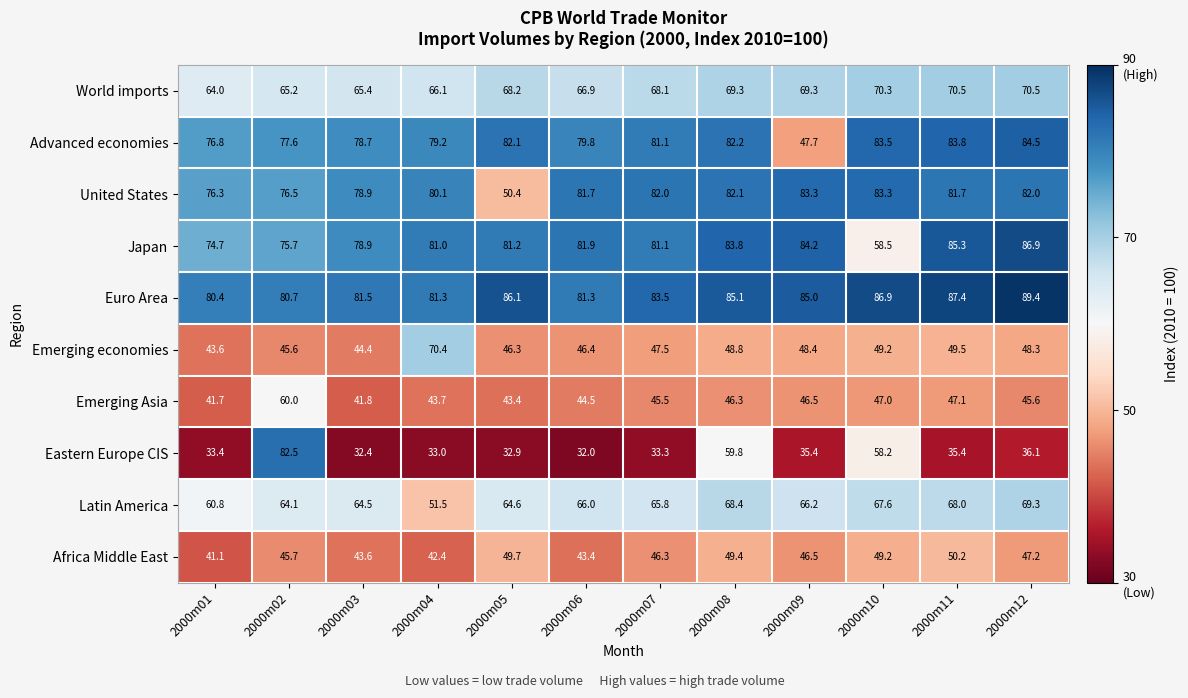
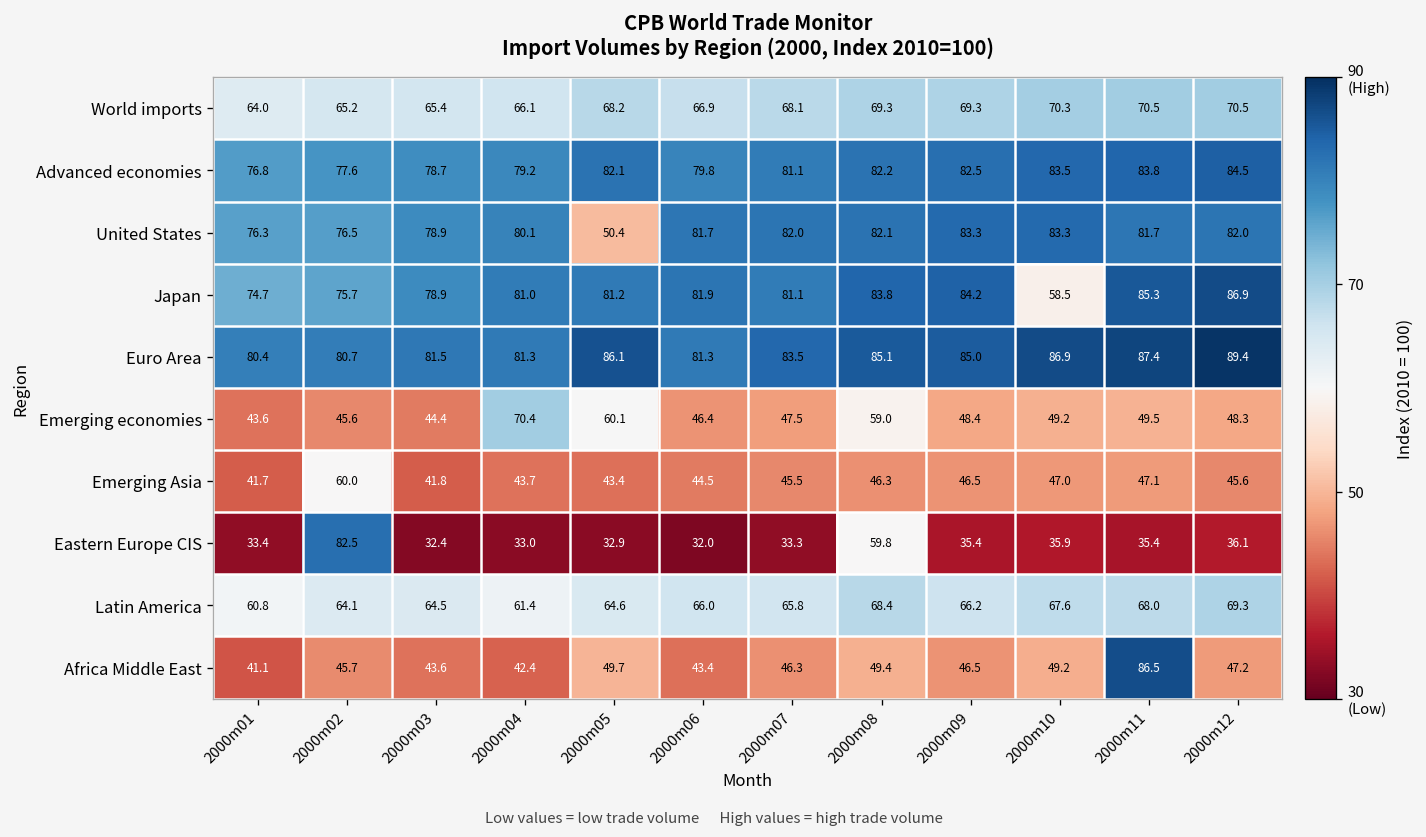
Advanced economies, 2000m09: 47.7 -> 82.5
Emerging economies, 2000m05: 46.3 -> 60.1
Emerging economies, 2000m08: 48.8 -> 59.0
Eastern Europe CIS, 2000m10: 58.2 -> 35.9
Latin America, 2000m04: 51.5 -> 61.4
Africa Middle East, 2000m11: 50.2 -> 86.5
